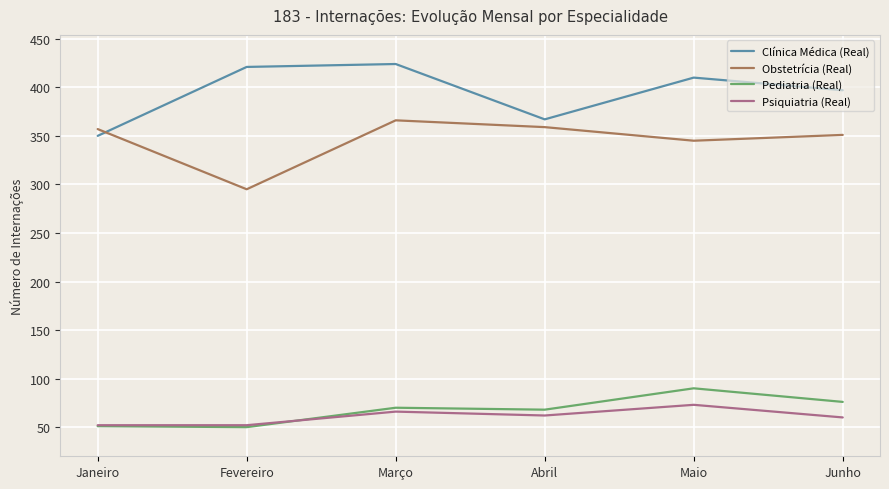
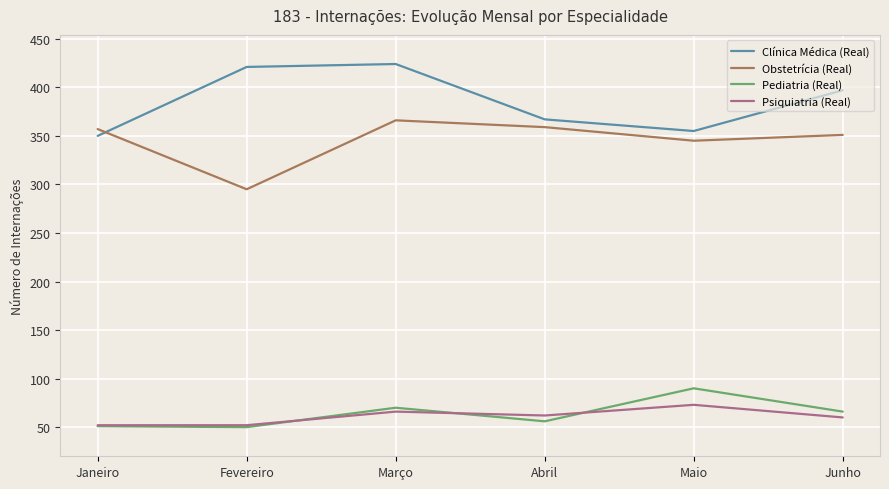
Pediatria (Real), Abril: 70 -> 60
Clínica Médica (Real), Maio: 410 -> 360
Pediatria (Real), Junho: 80 -> 70
